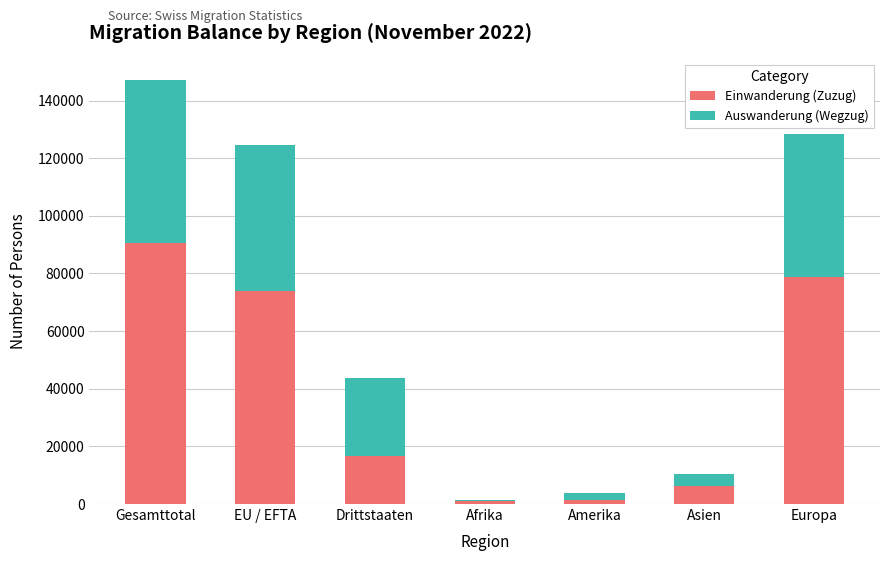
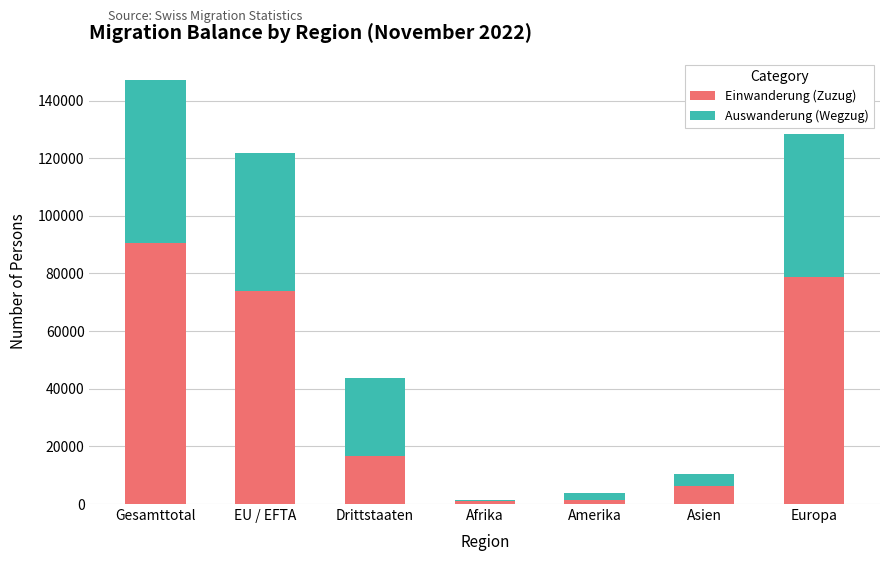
Auswanderung (Wegzug), EU / EFTA: 51000 -> 48000
